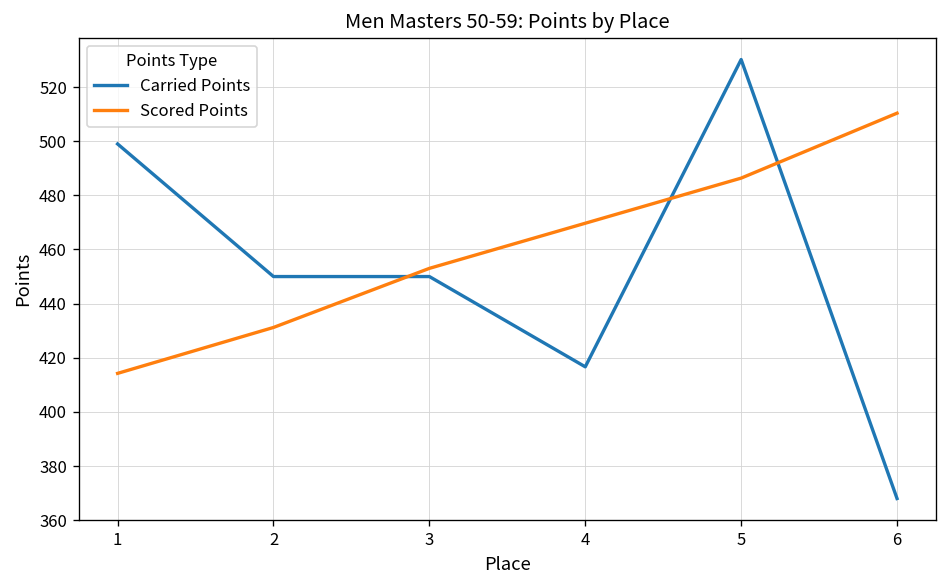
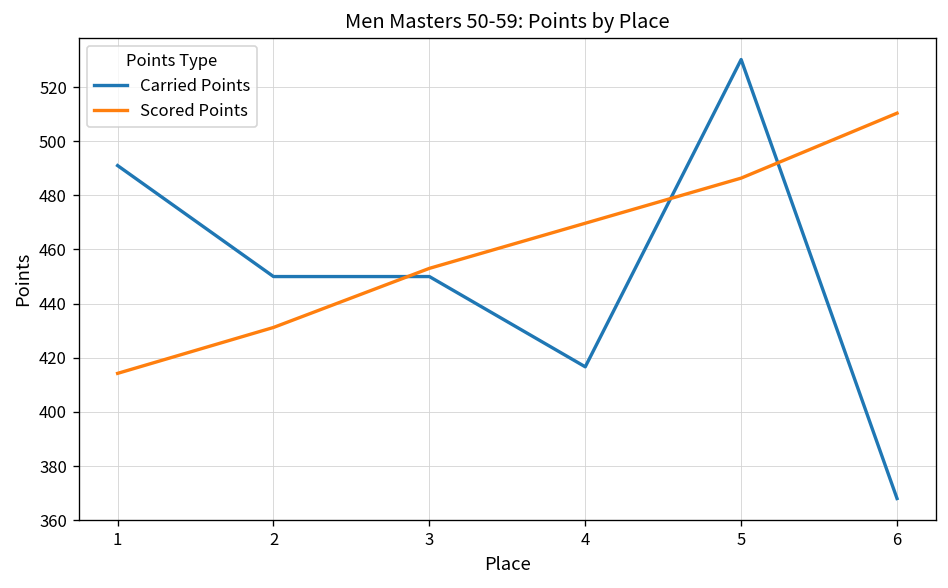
Carried Points, 1: 499 -> 491
